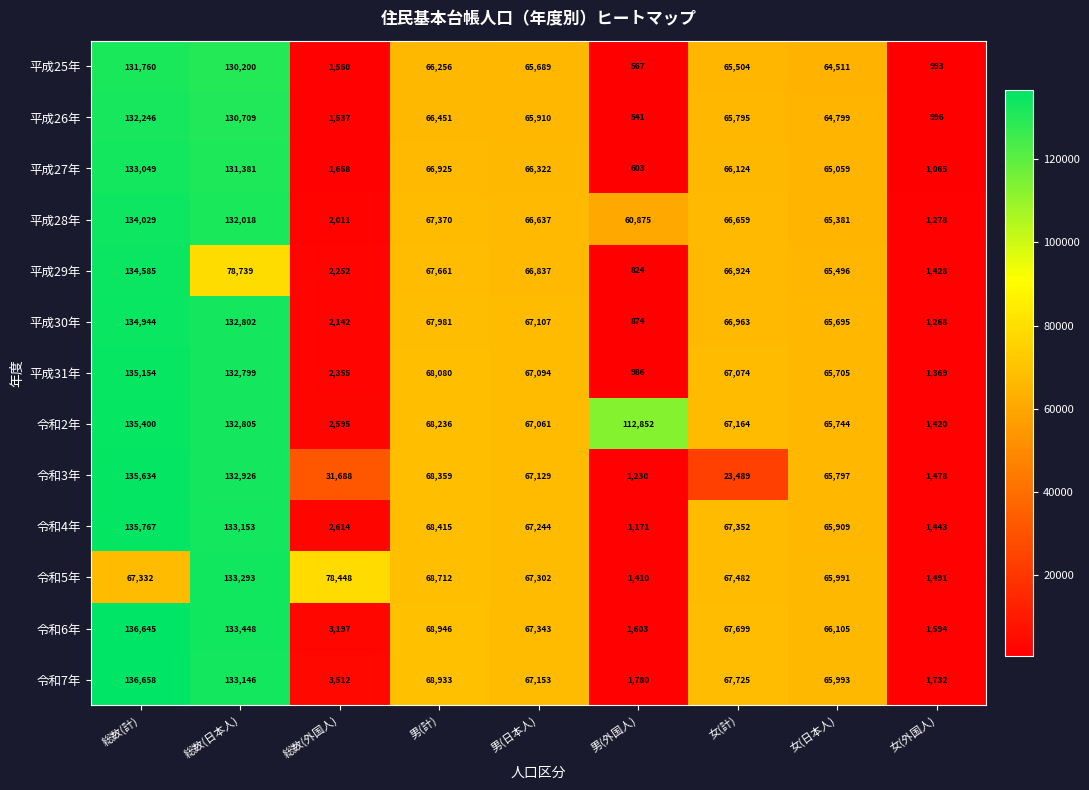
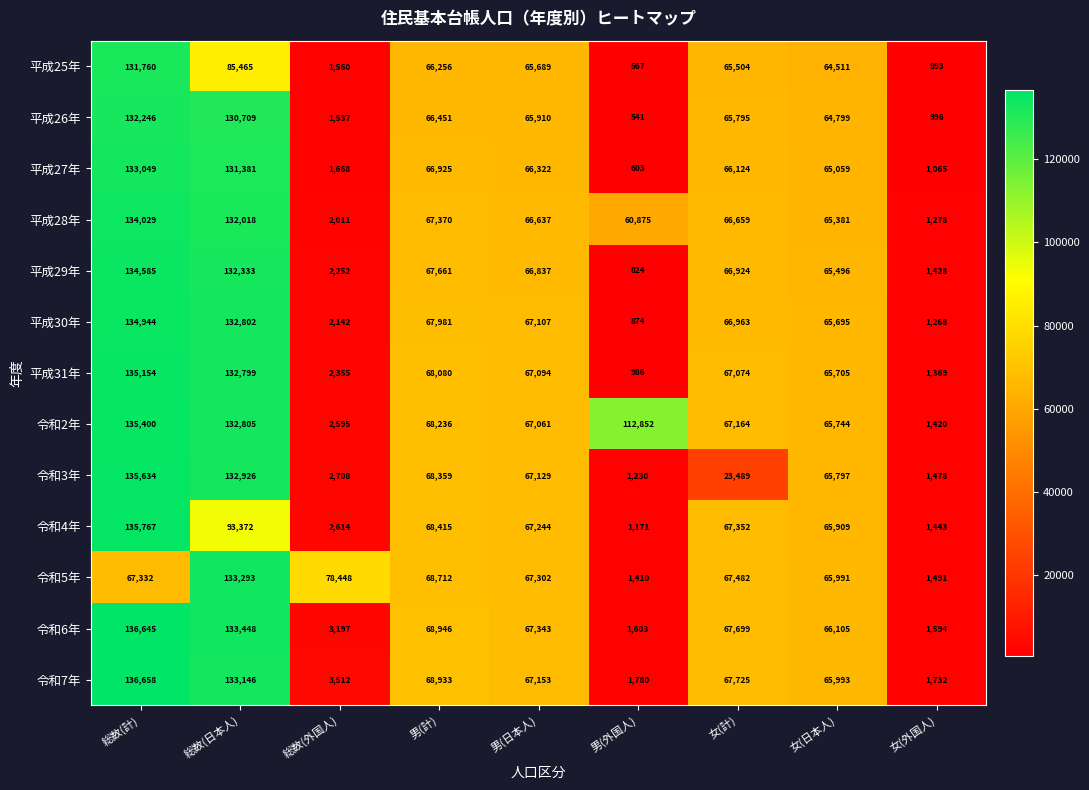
平成25年, 総数(日本人): 130,200 -> 85,465
平成29年, 総数(日本人): 78,739 -> 132,333
令和3年, 総数(外国人): 31,688 -> 2,708
令和4年, 総数(日本人): 133,153 -> 93,372
